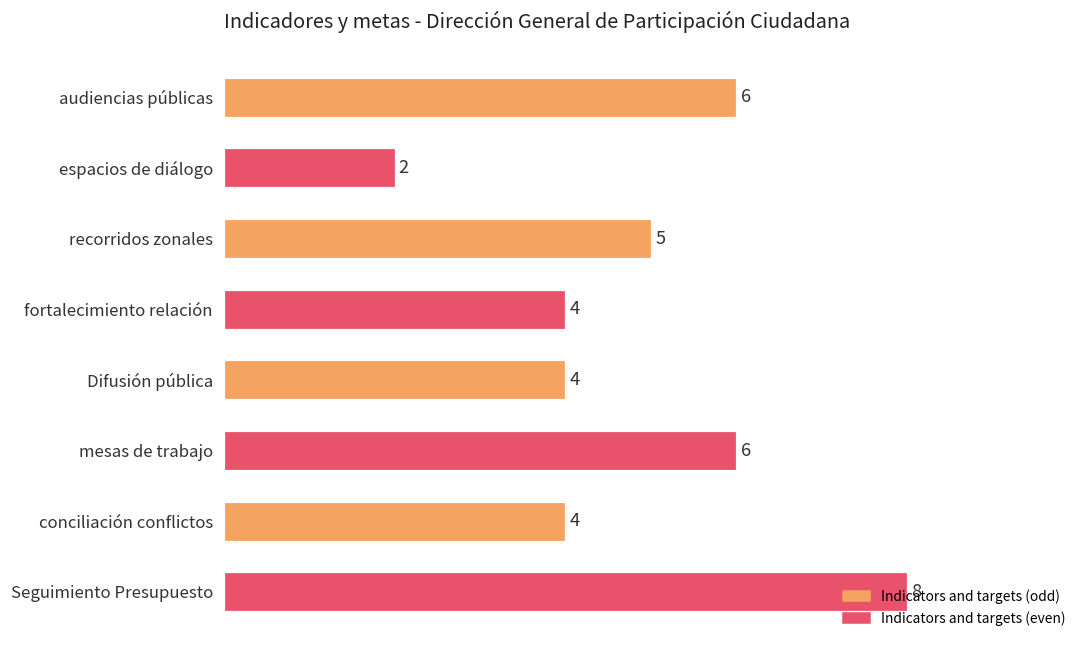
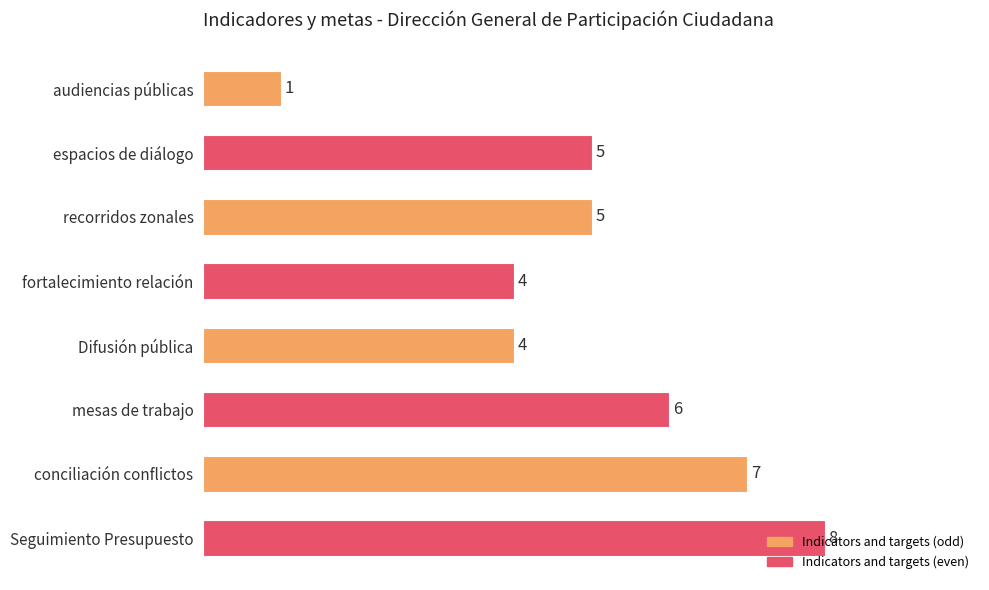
audiencias públicas: 6 -> 1
espacios de diálogo: 2 -> 5
conciliación conflictos: 4 -> 7
